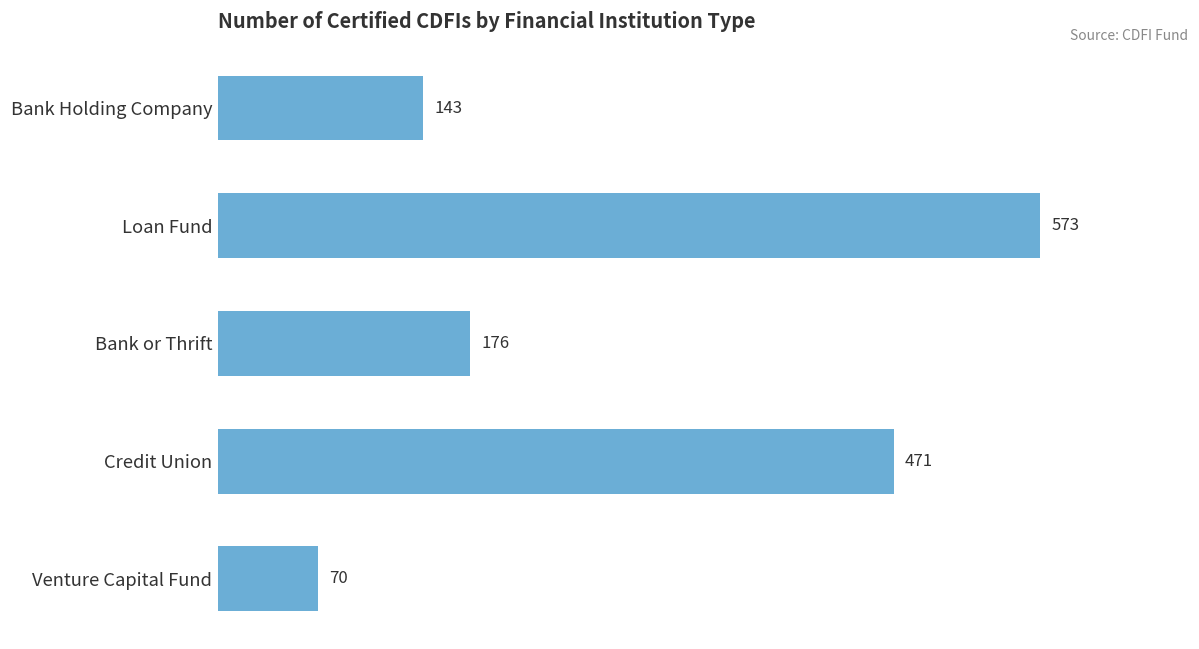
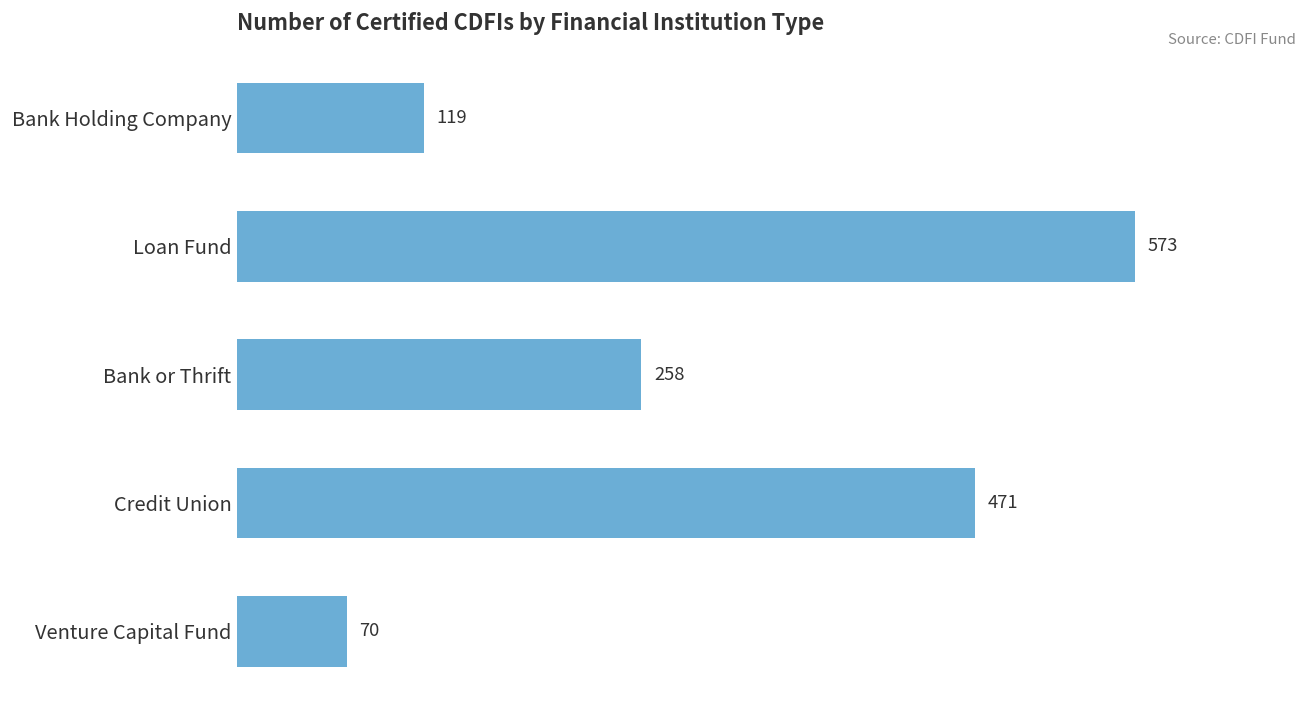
Bank Holding Company: 143 -> 119
Bank or Thrift: 176 -> 258
